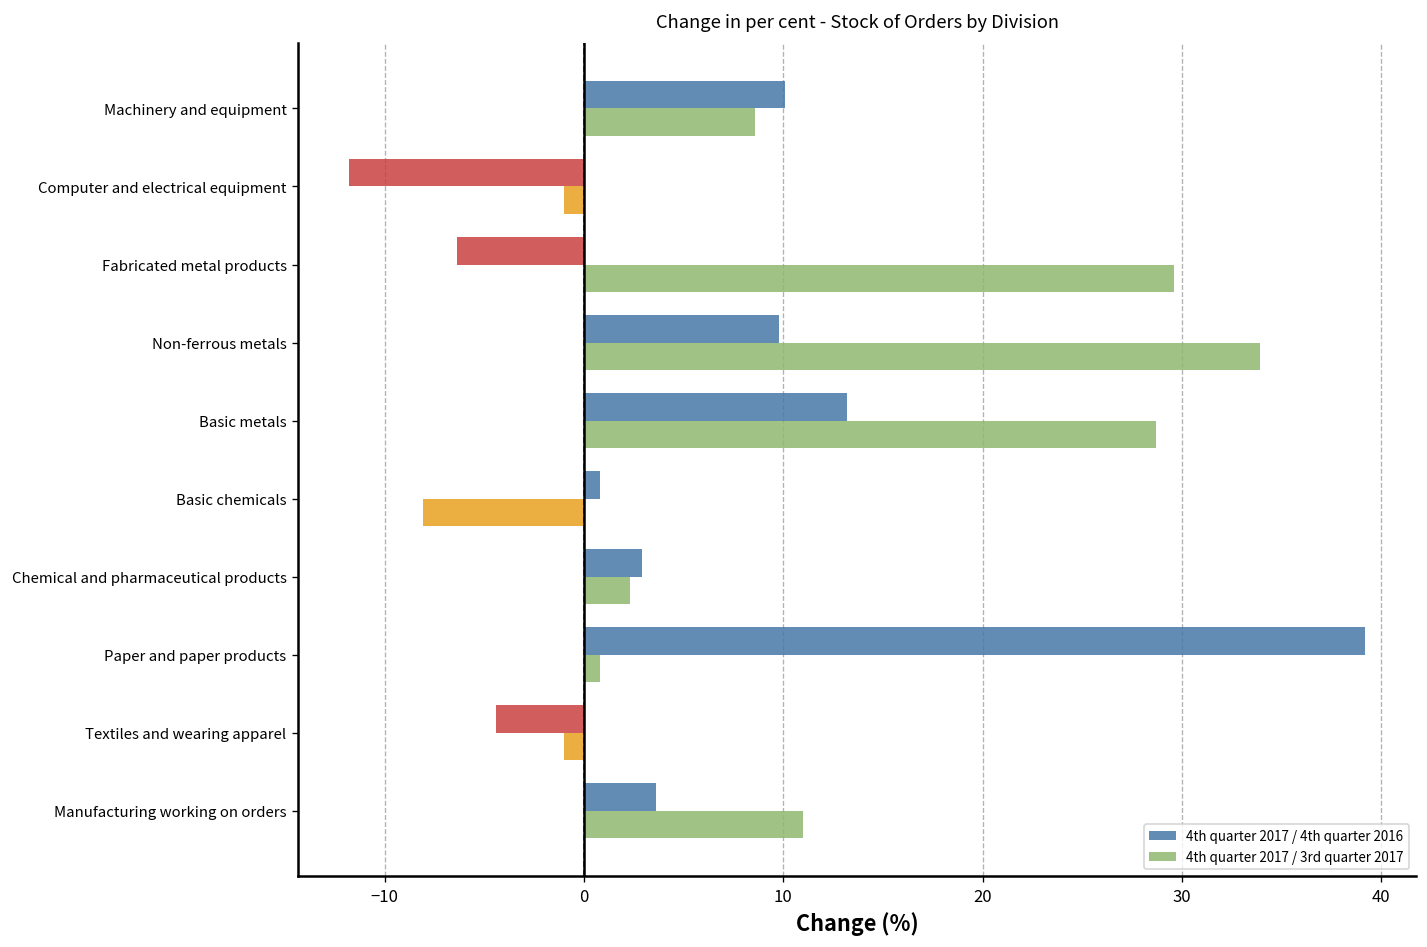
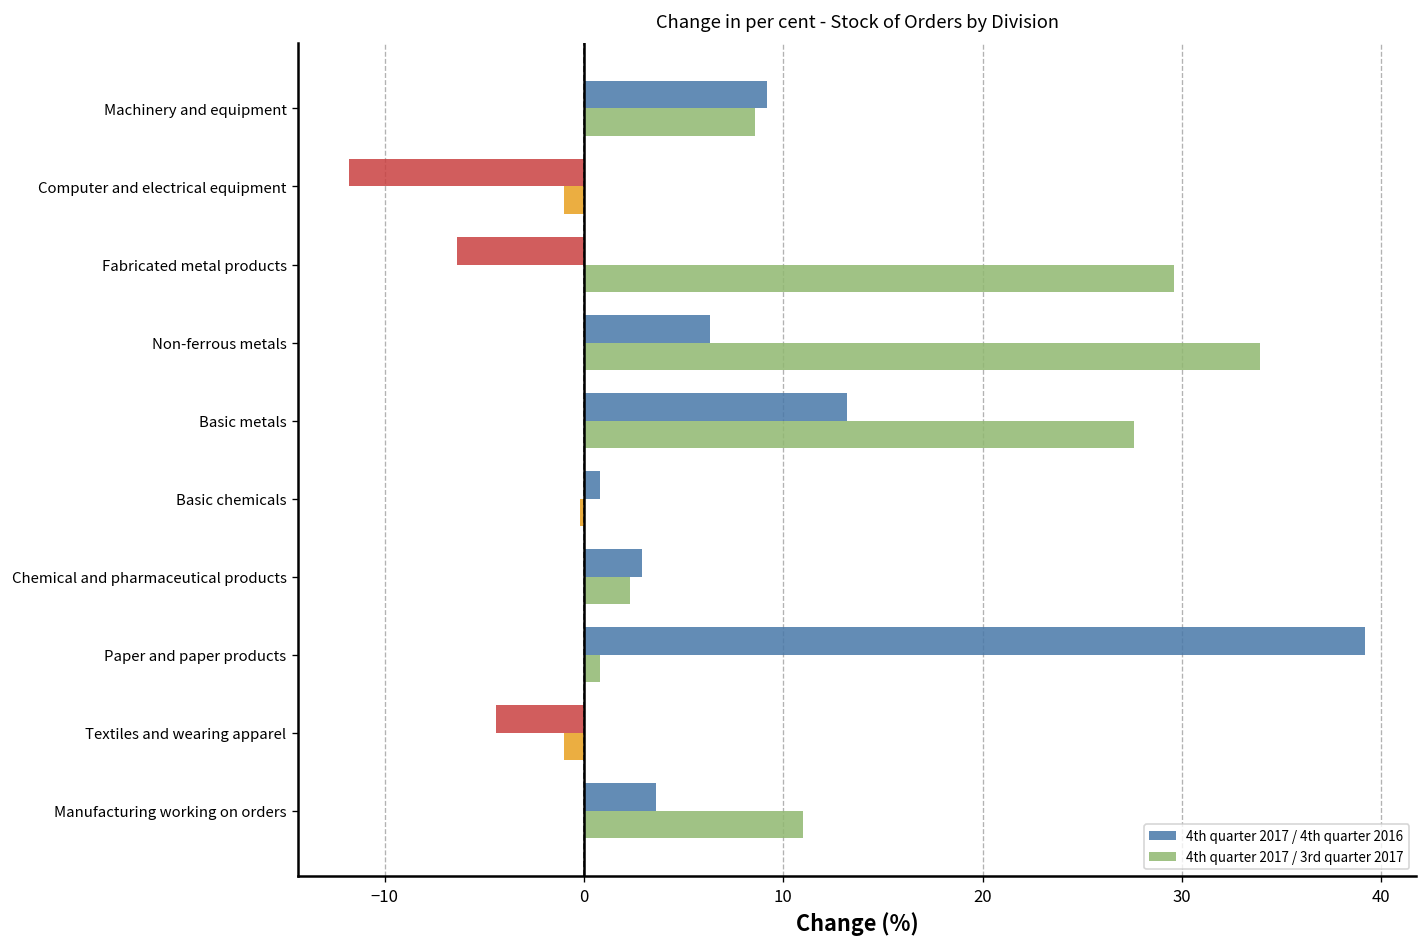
4th quarter 2017 / 4th quarter 2016, Machinery and equipment: 10.1 -> 9.2
4th quarter 2017 / 4th quarter 2016, Non-ferrous metals: 9.8 -> 6.3
4th quarter 2017 / 3rd quarter 2017, Basic metals: 28.7 -> 27.6
4th quarter 2017 / 3rd quarter 2017, Basic chemicals: -8.1 -> -0.2
